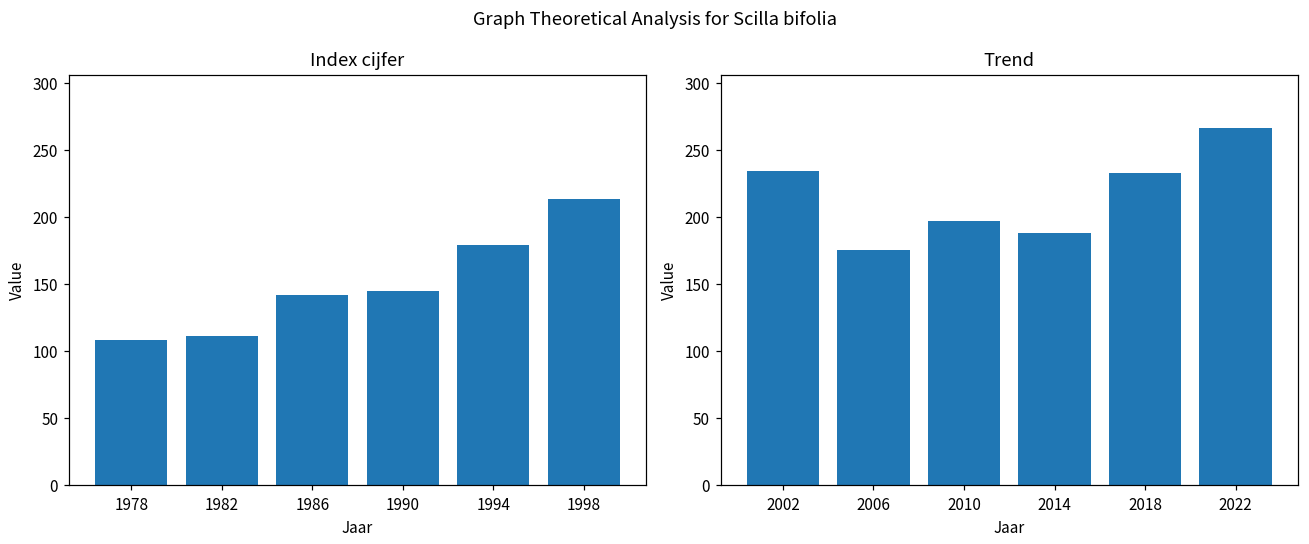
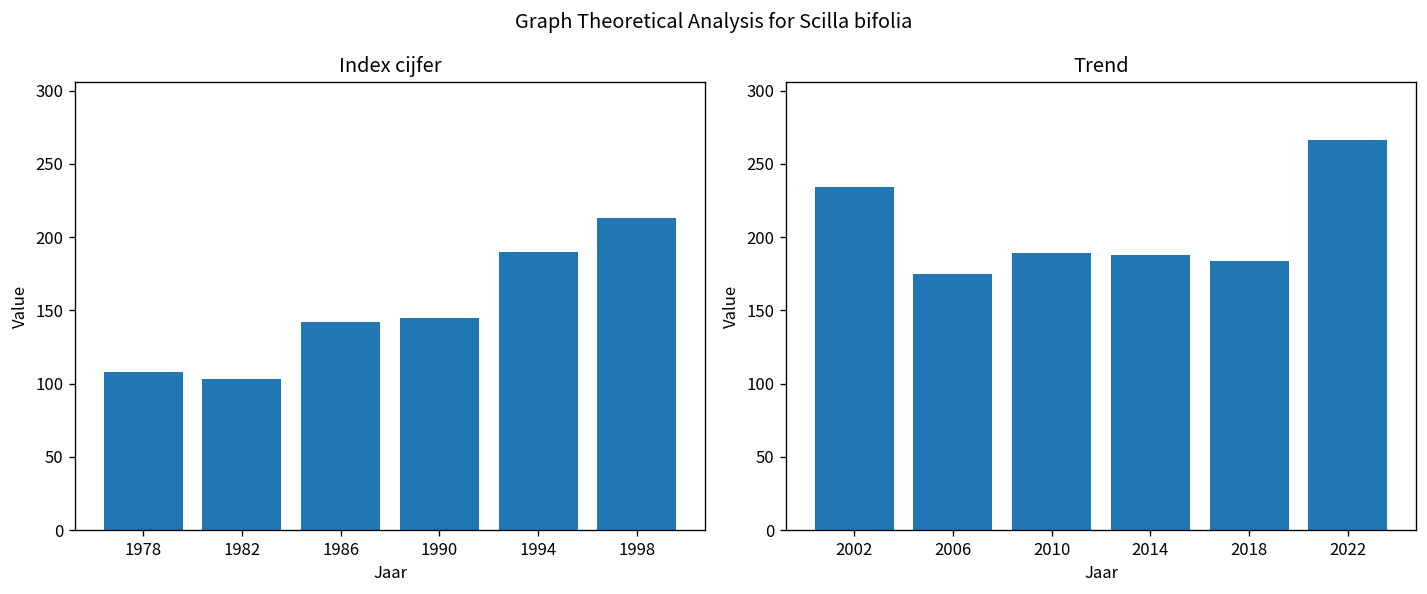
Index cijfer, 1982: 111 -> 103
Index cijfer, 1994: 179 -> 190
Trend, 2010: 197 -> 189
Trend, 2018: 233 -> 184
